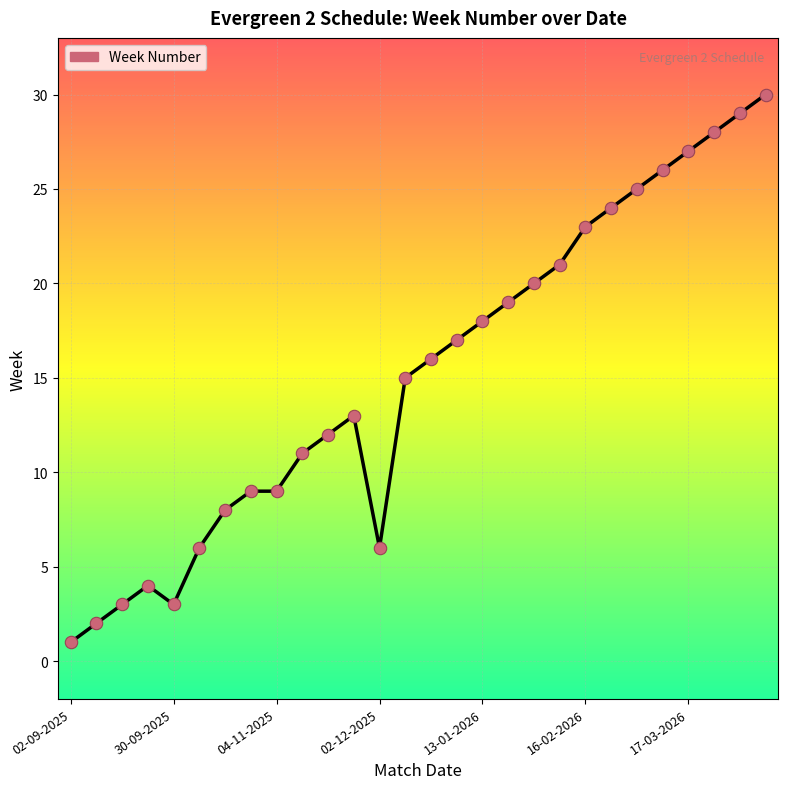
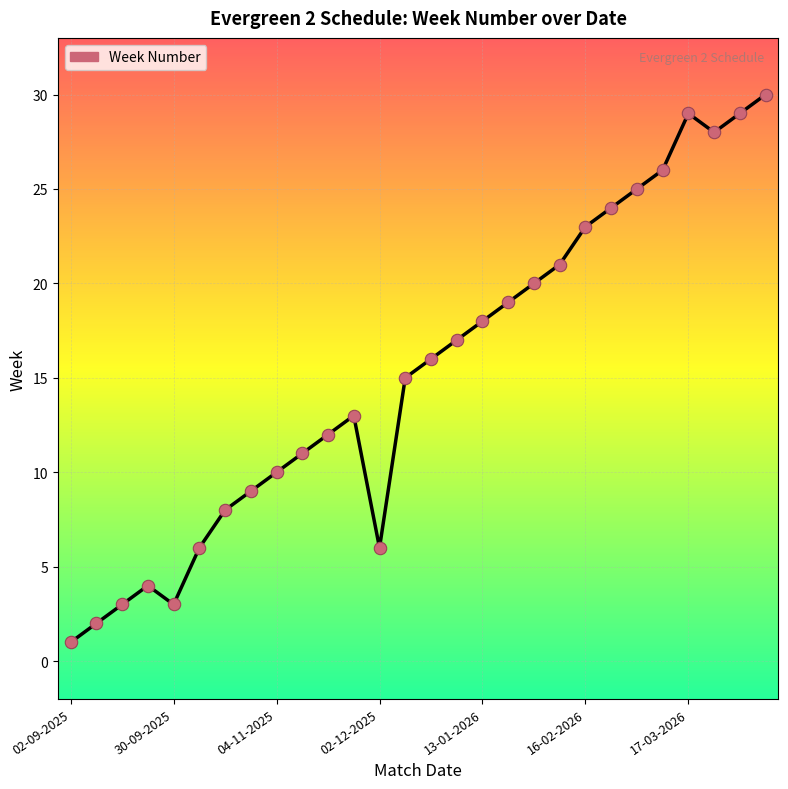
04-11-2025: 9 -> 10
17-03-2026: 27 -> 29
